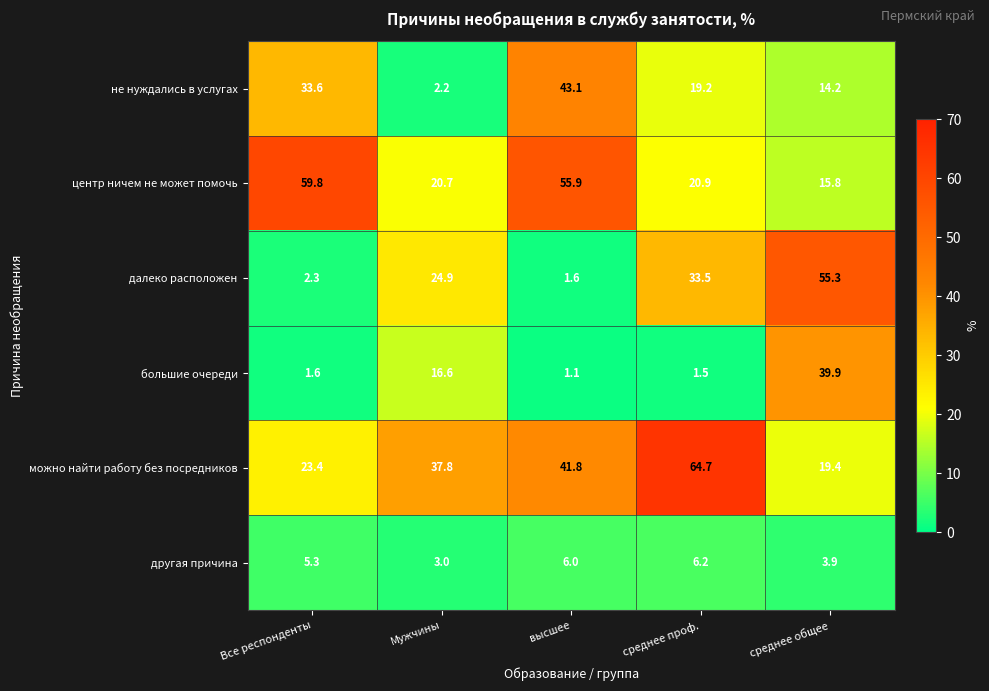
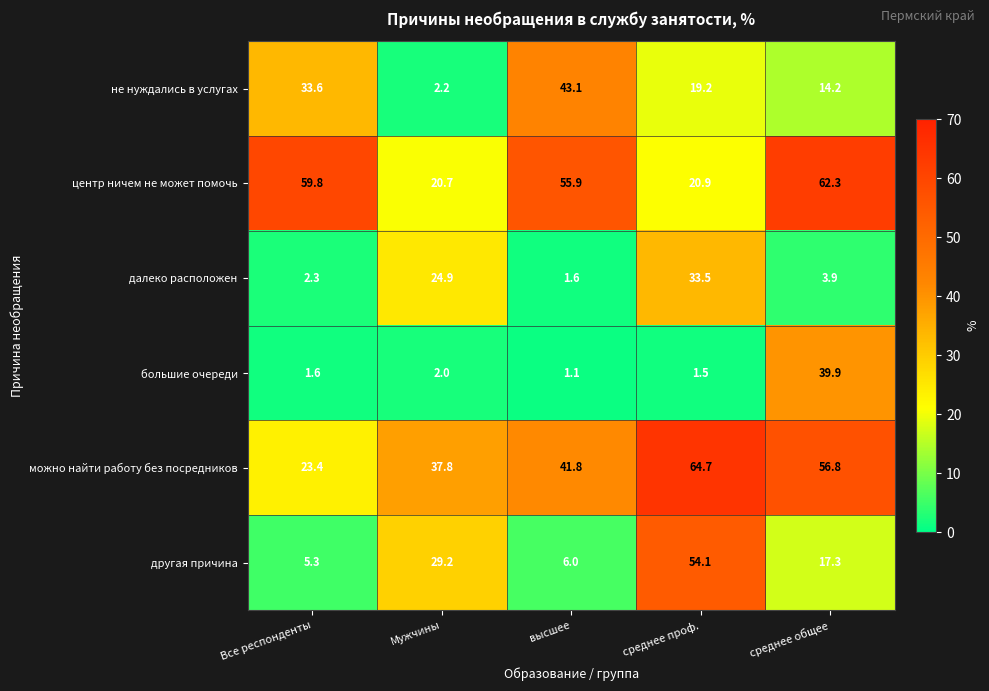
центр ничем не может помочь, среднее общее: 15.8 -> 62.3
далеко расположен, среднее общее: 55.3 -> 3.9
большие очереди, Мужчины: 16.6 -> 2.0
можно найти работу без посредников, среднее общее: 19.4 -> 56.8
другая причина, Мужчины: 3.0 -> 29.2
другая причина, среднее проф.: 6.2 -> 54.1
другая причина, среднее общее: 3.9 -> 17.3
